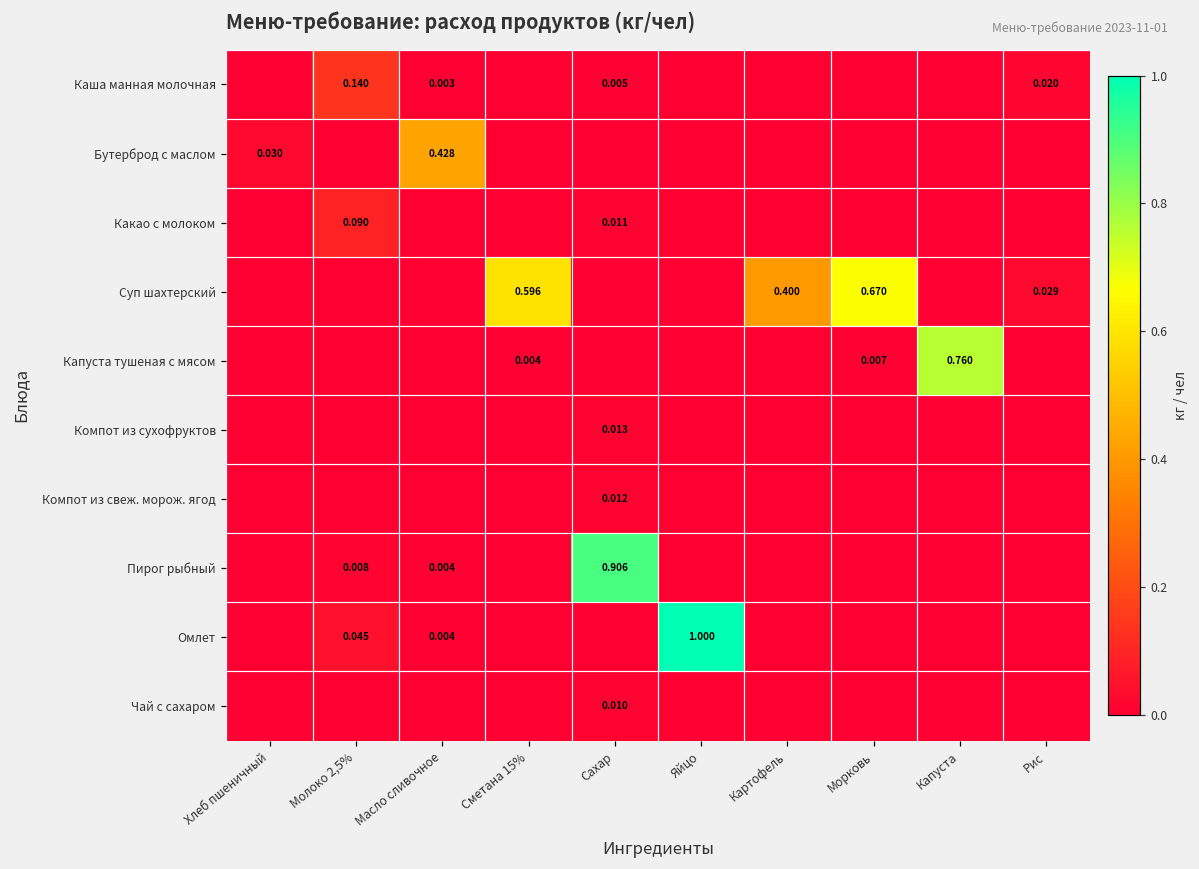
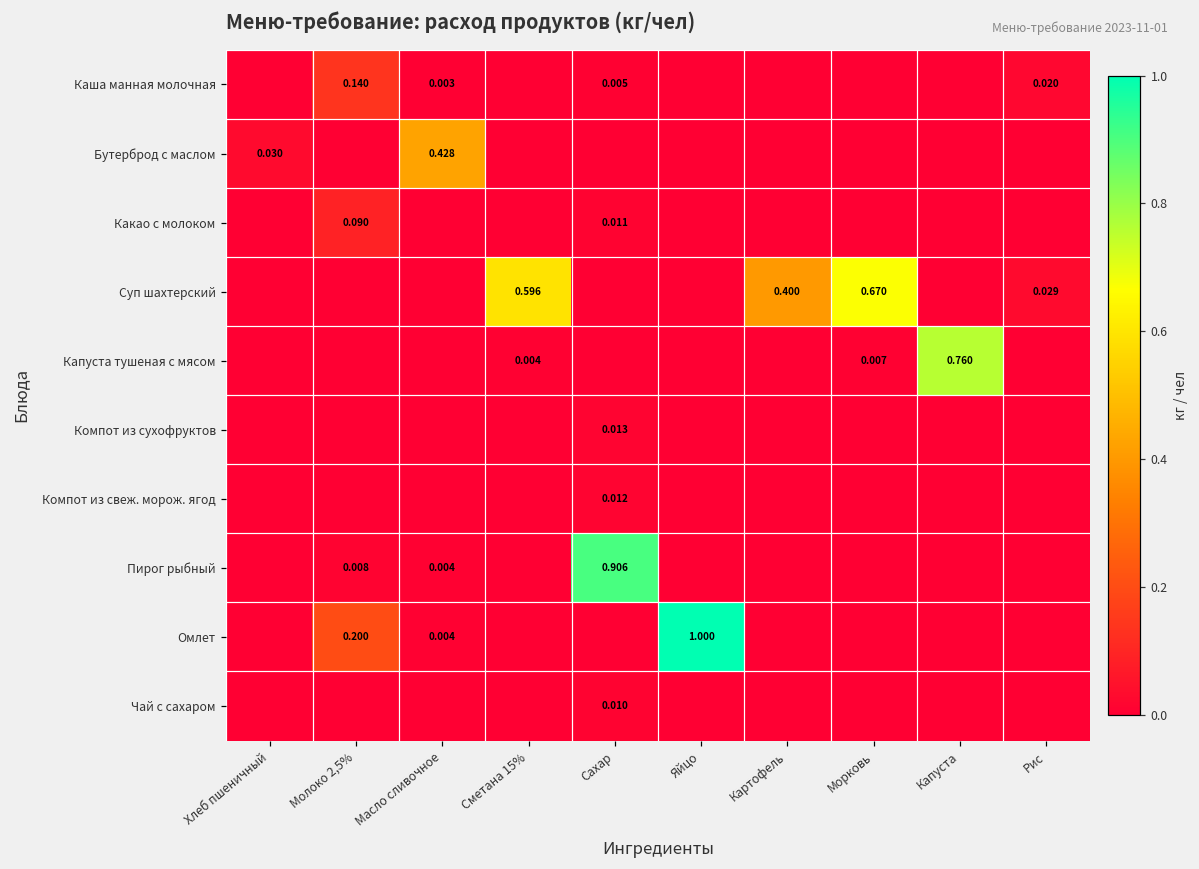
Омлет, Молоко 2,5%: 0.045 -> 0.200
